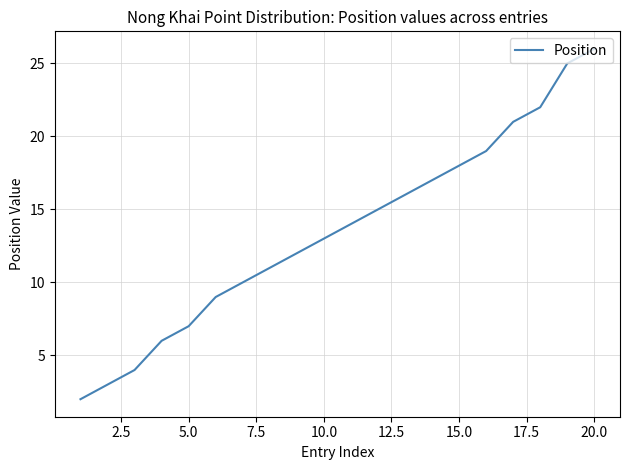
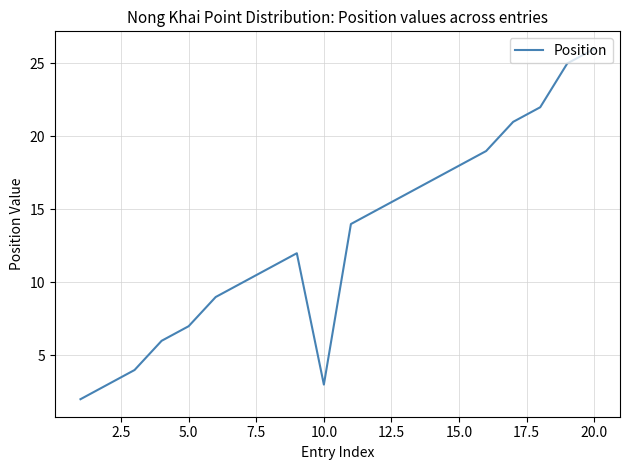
10.0: 13 -> 3
